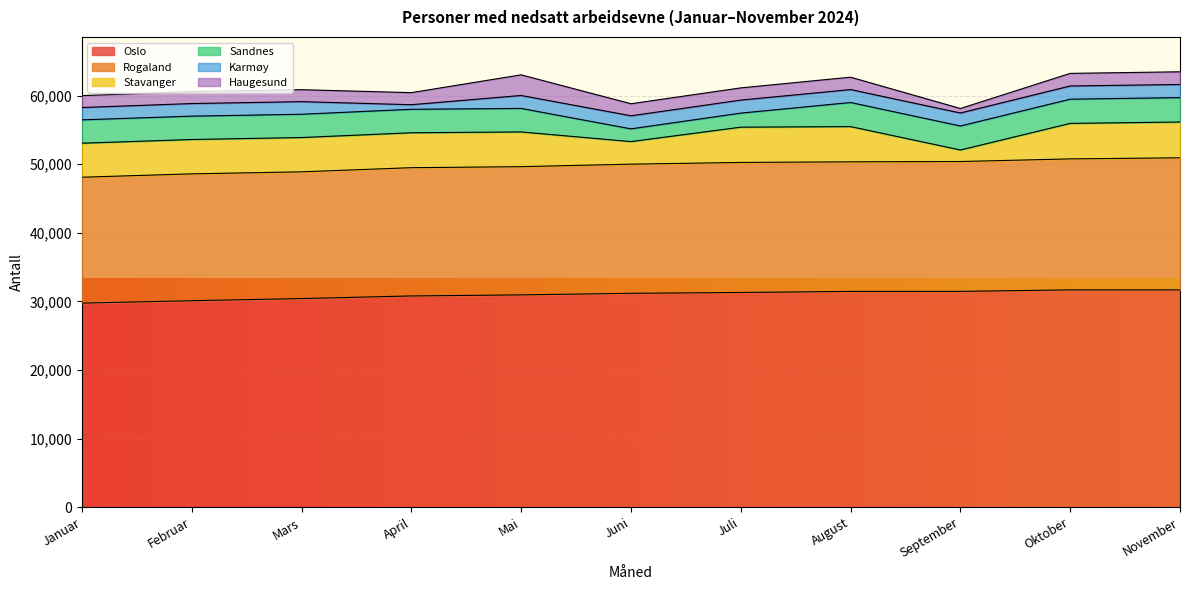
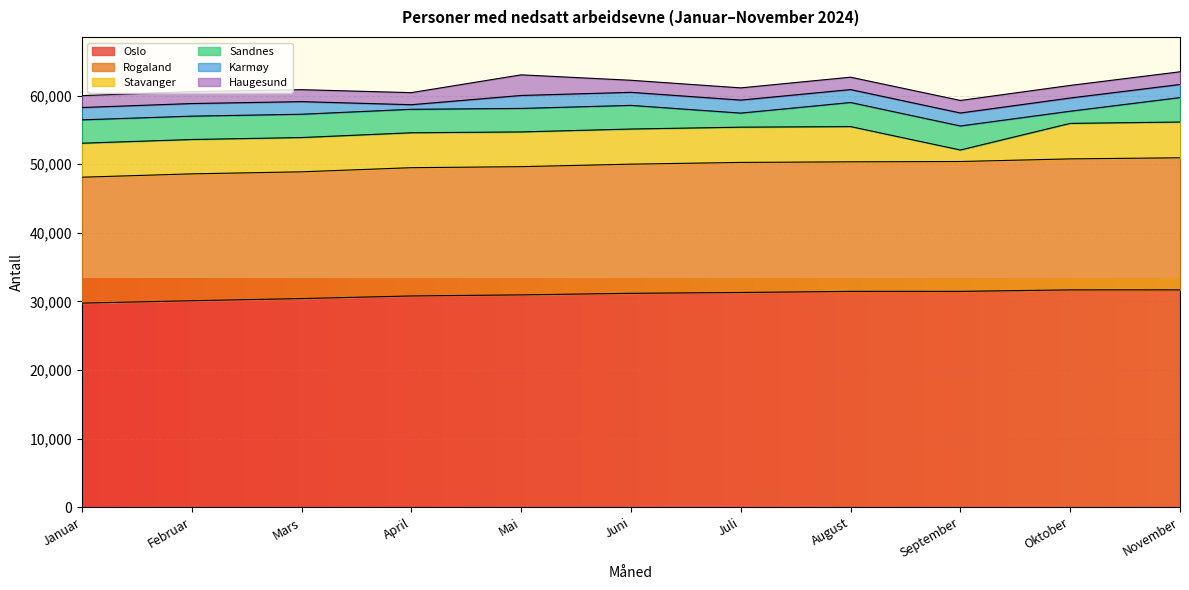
Stavanger, Juni: 3,000 -> 5,000
Sandnes, Juni: 2,000 -> 3,000
Haugesund, September: 1,000 -> 2,000
Sandnes, Oktober: 4,000 -> 2,000
